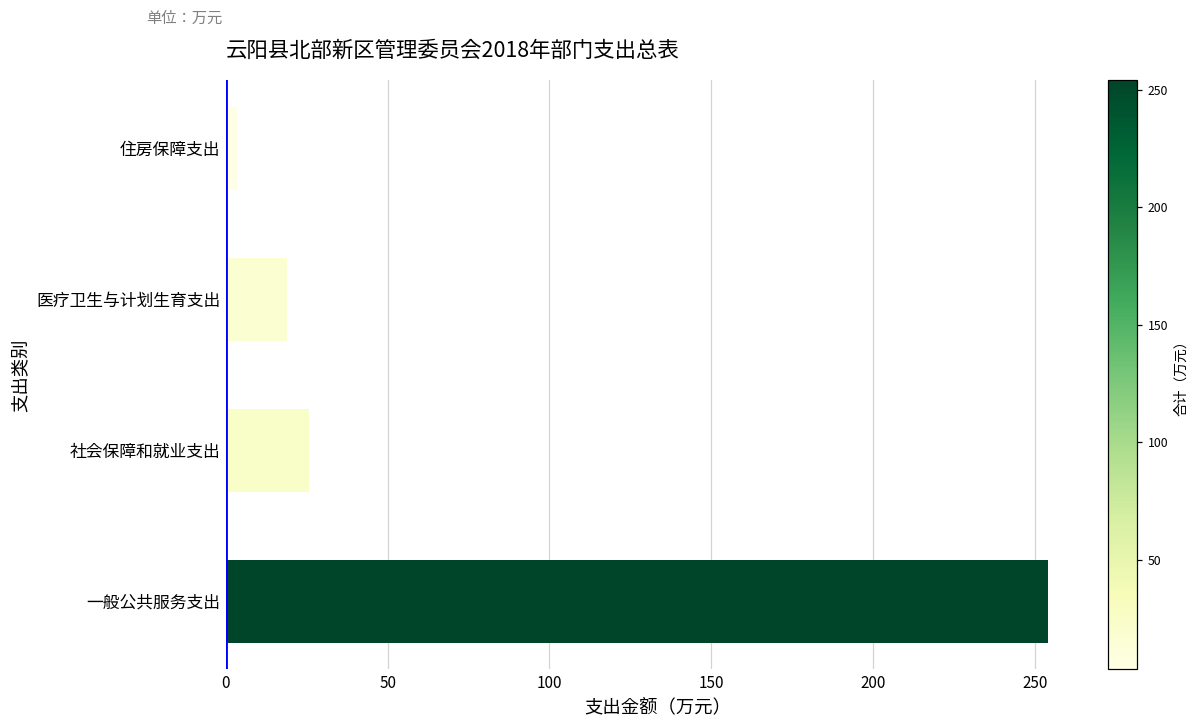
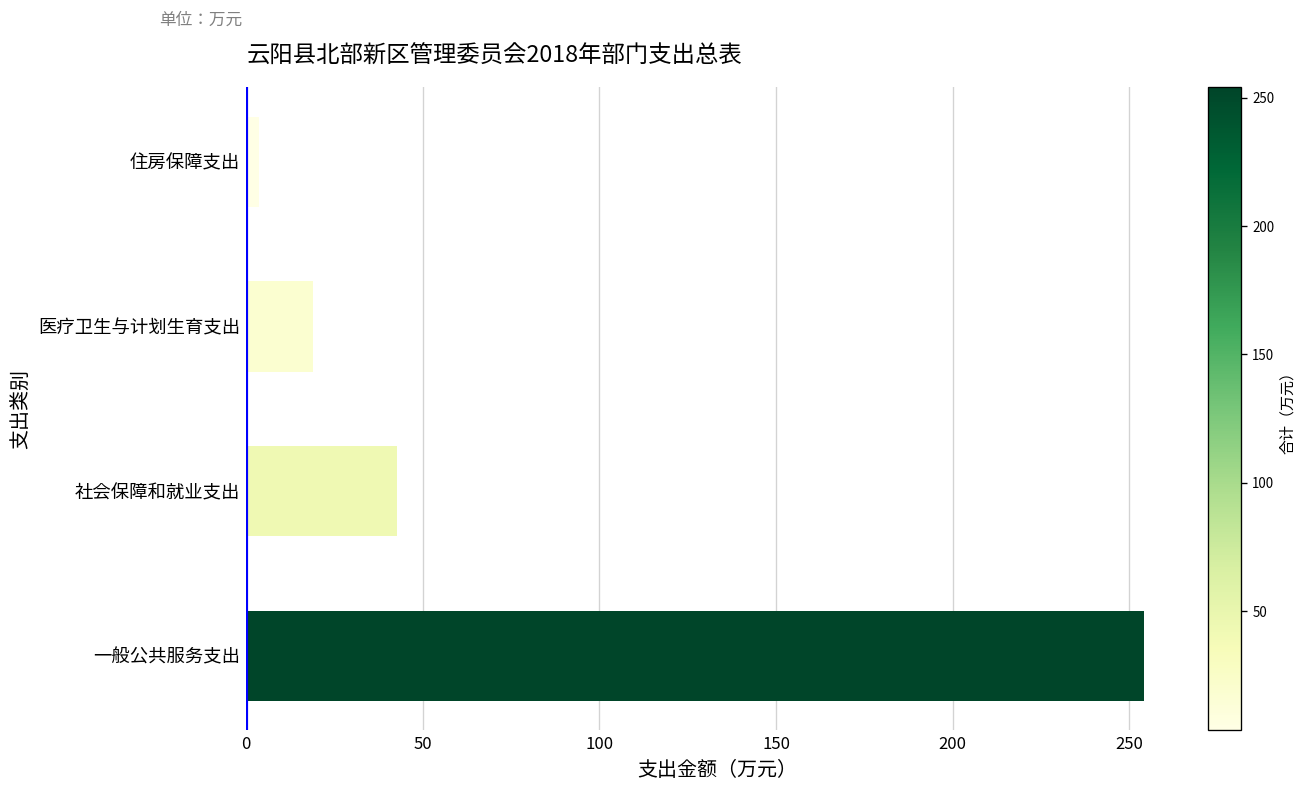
社会保障和就业支出: 26 -> 43
